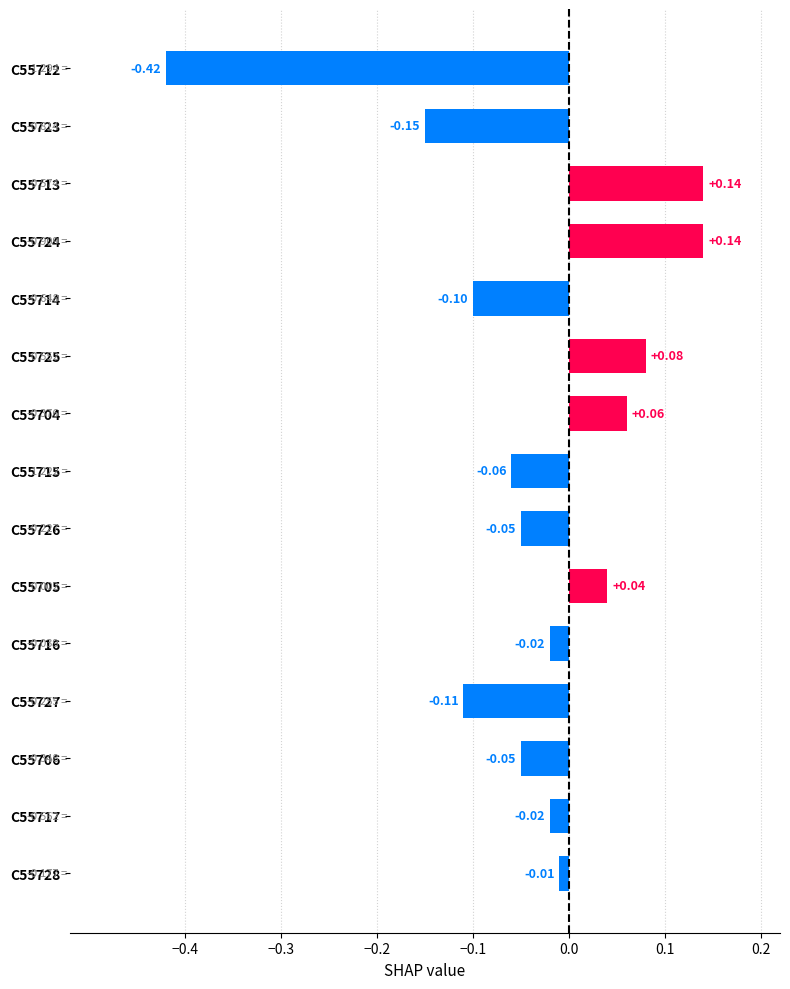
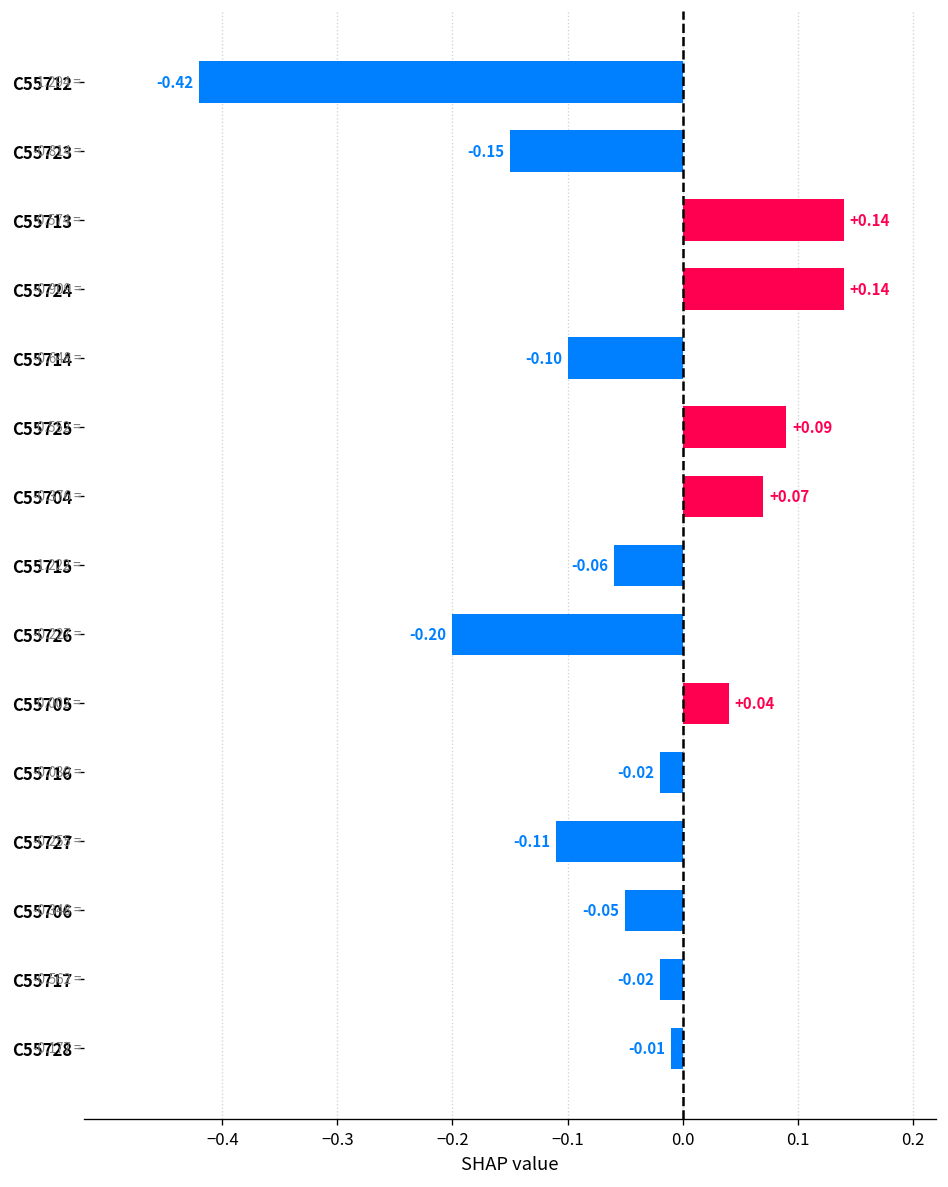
C55725: +0.08 -> +0.09
C55704: +0.06 -> +0.07
C55726: -0.05 -> -0.20
